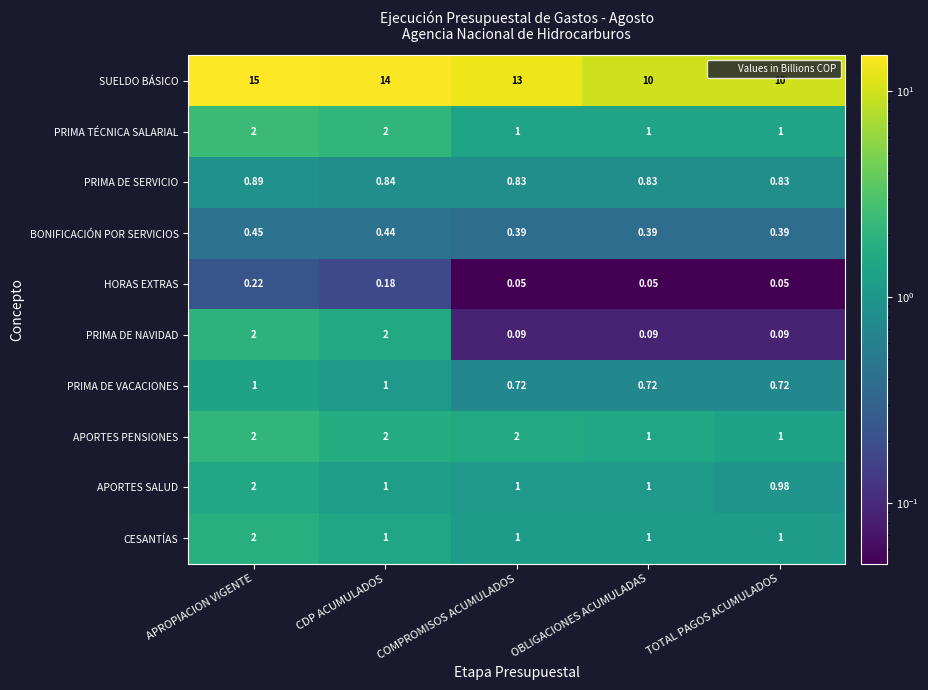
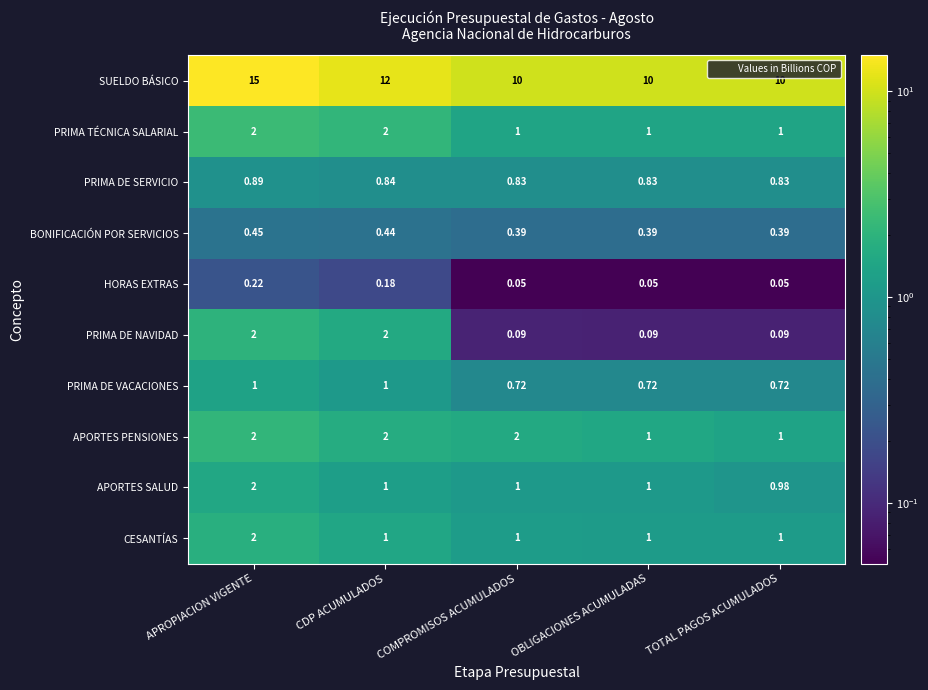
SUELDO BÁSICO, CDP ACUMULADOS: 14 -> 12
SUELDO BÁSICO, COMPROMISOS ACUMULADOS: 13 -> 10
